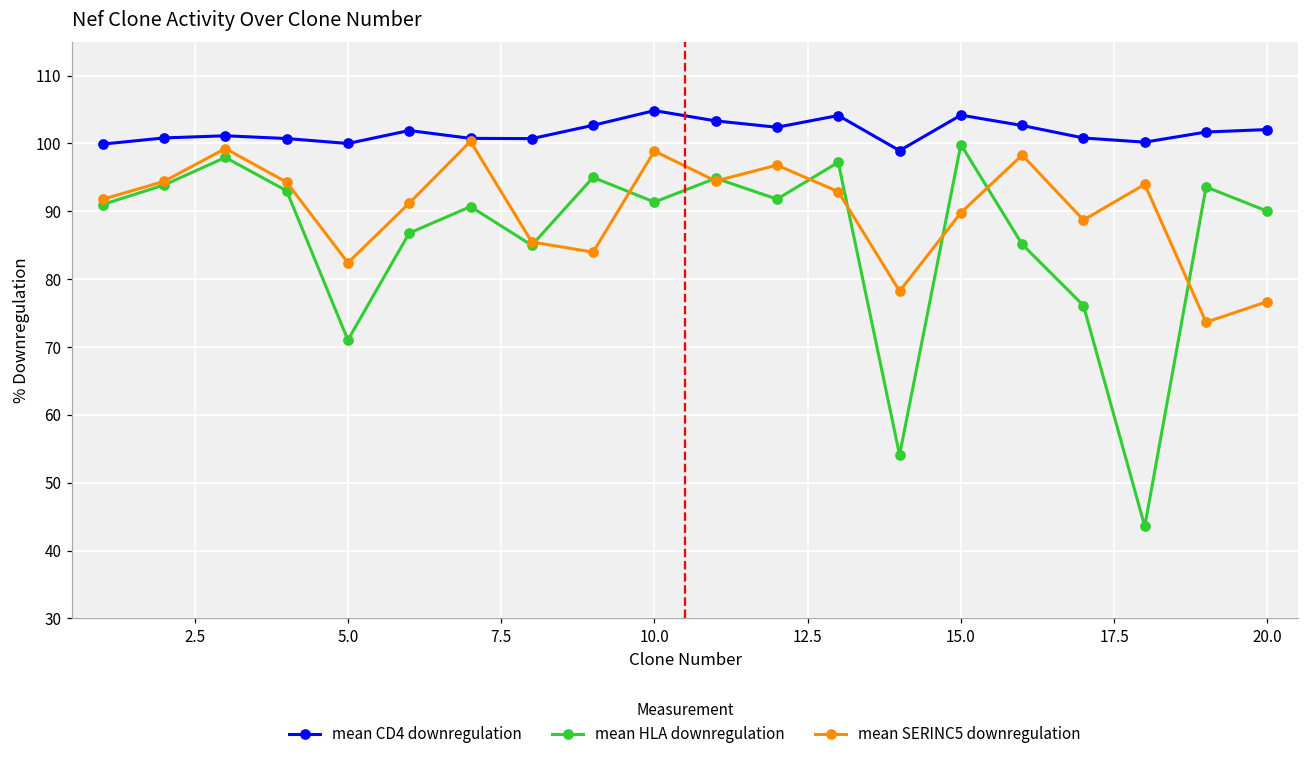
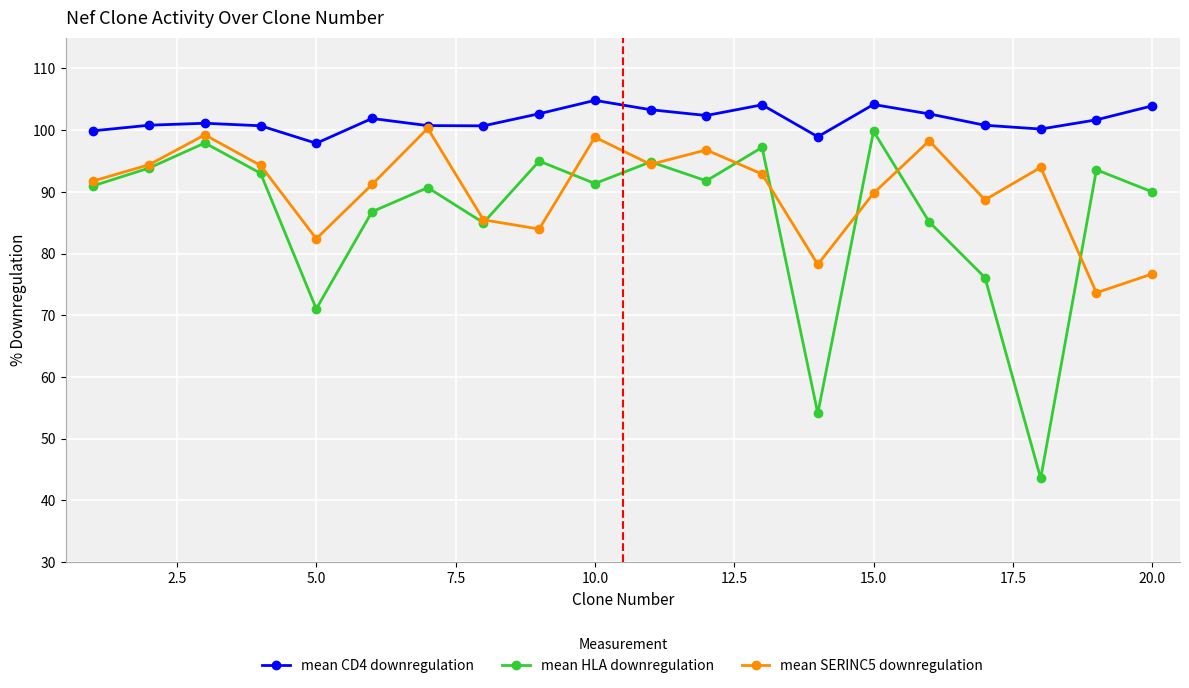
mean CD4 downregulation, 5.0: 100 -> 98
mean CD4 downregulation, 20.0: 102 -> 104
